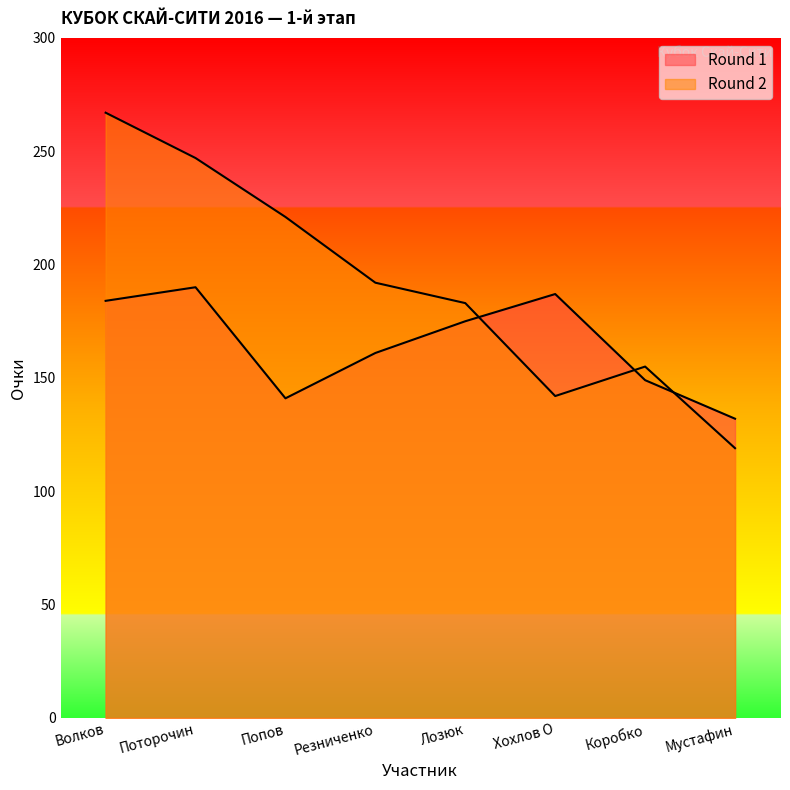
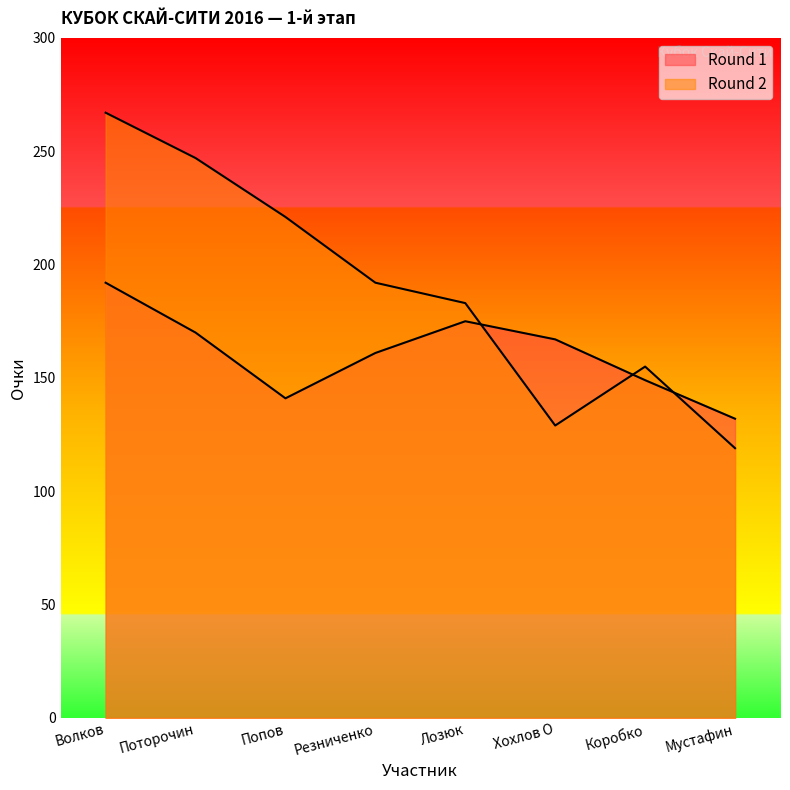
Round 1, Волков: 184 -> 192
Round 1, Поторочин: 190 -> 170
Round 1, Хохлов О: 187 -> 167
Round 2, Хохлов О: 142 -> 129
